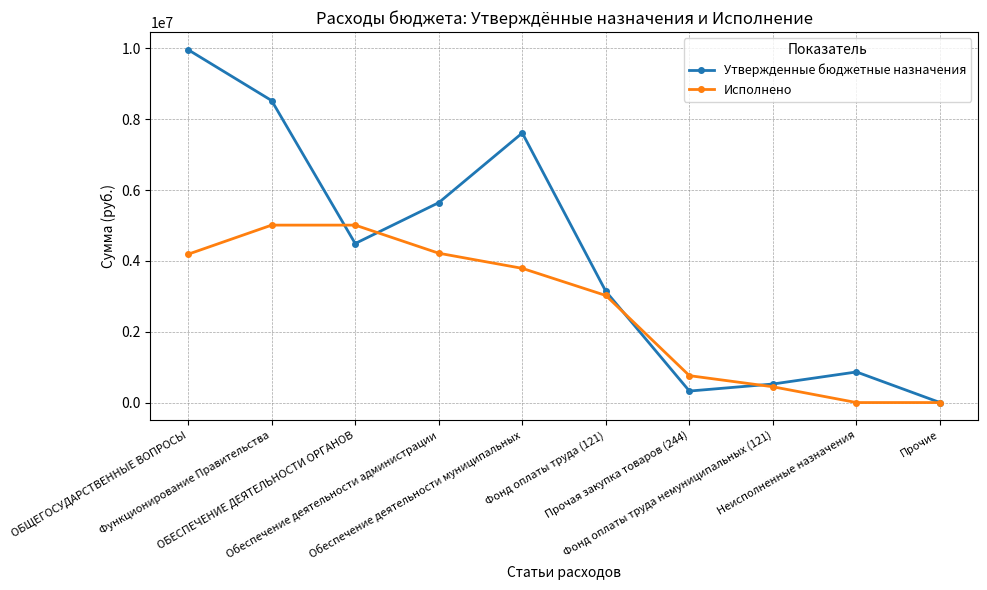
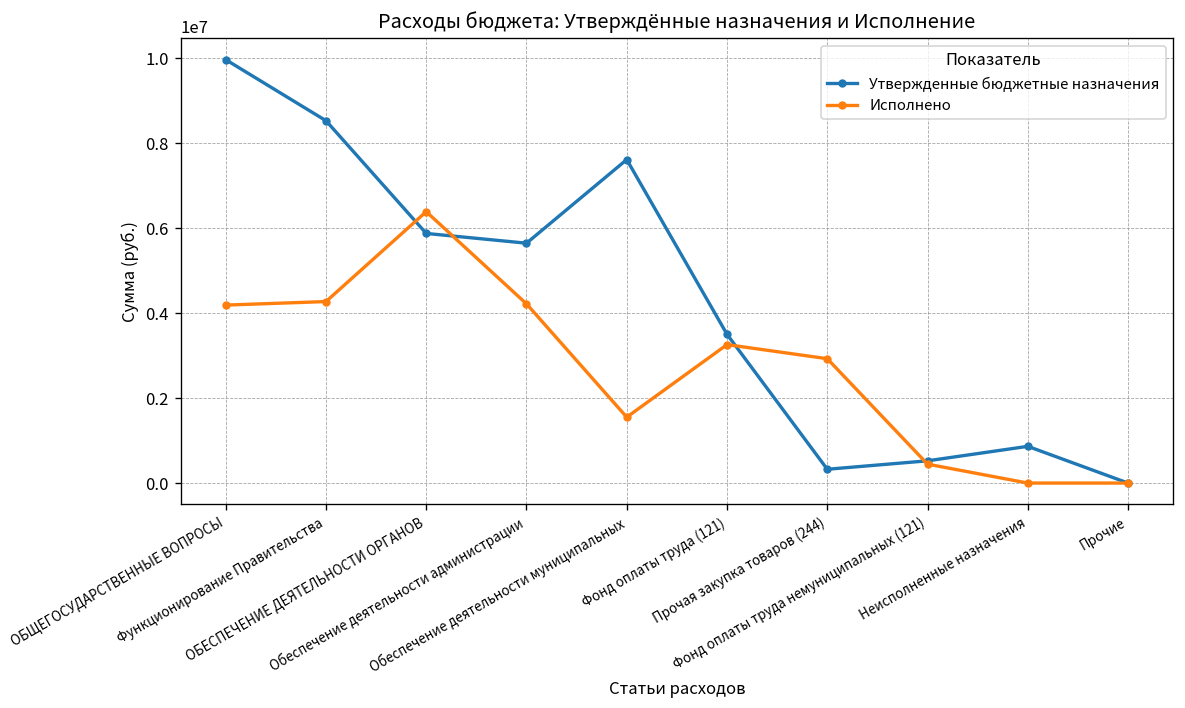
Исполнено, Функционирование Правительства: 5000000 -> 4300000
Утвержденные бюджетные назначения, ОБЕСПЕЧЕНИЕ ДЕЯТЕЛЬНОСТИ ОРГАНОВ: 4500000 -> 5900000
Исполнено, ОБЕСПЕЧЕНИЕ ДЕЯТЕЛЬНОСТИ ОРГАНОВ: 5000000 -> 6400000
Исполнено, Обеспечение деятельности муниципальных: 3800000 -> 1600000
Утвержденные бюджетные назначения, Фонд оплаты труда (121): 3100000 -> 3500000
Исполнено, Фонд оплаты труда (121): 3000000 -> 3300000
Исполнено, Прочая закупка товаров (244): 800000 -> 2900000
